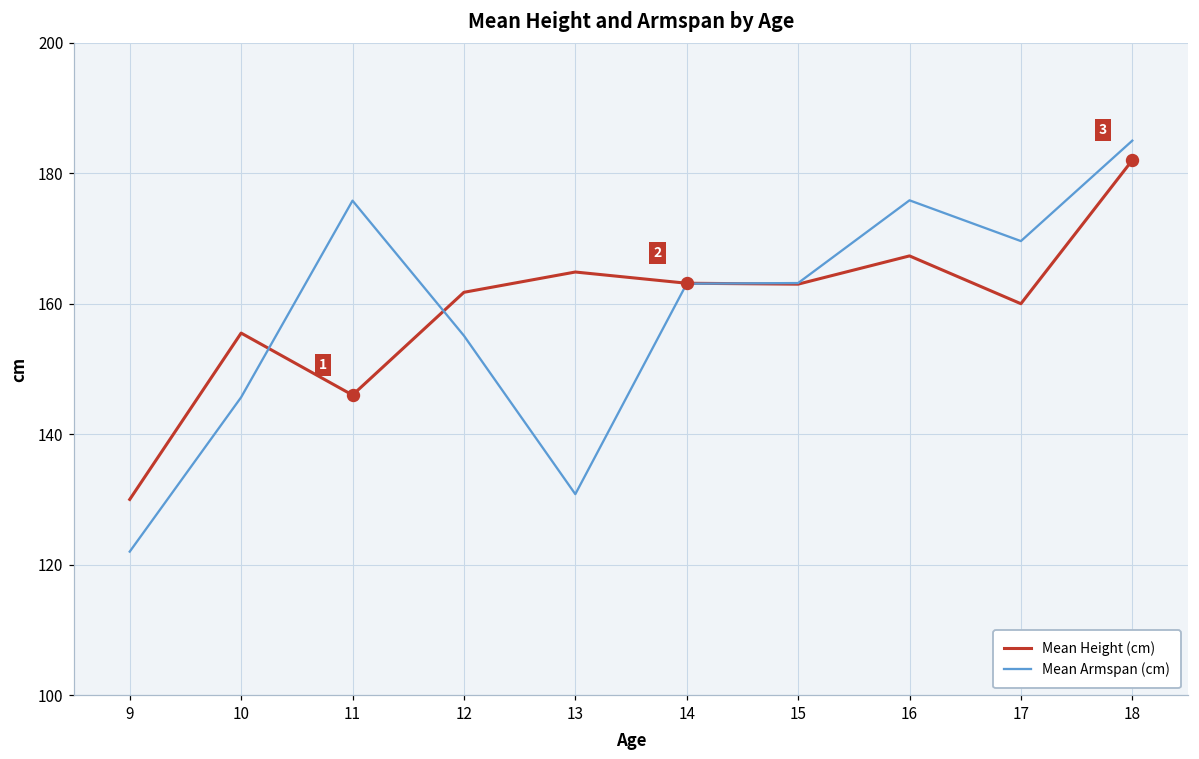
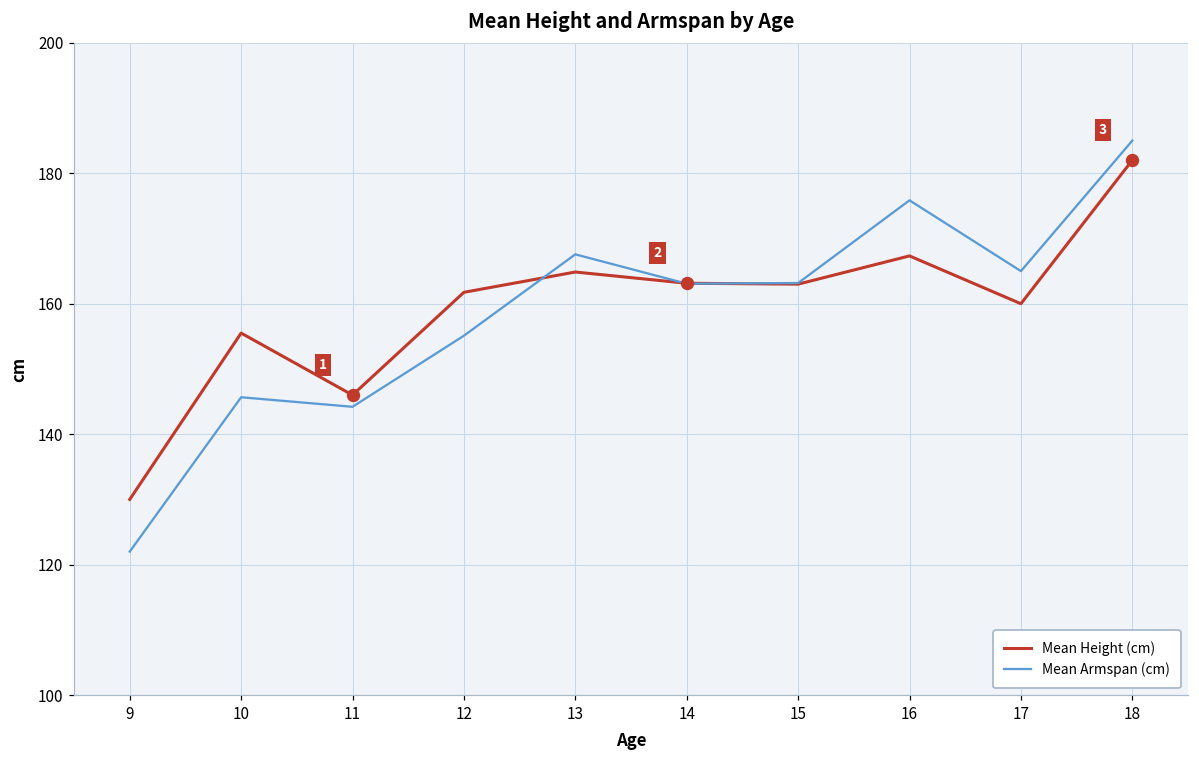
Mean Armspan (cm), 11: 176 -> 144
Mean Armspan (cm), 13: 131 -> 168
Mean Armspan (cm), 17: 170 -> 165
